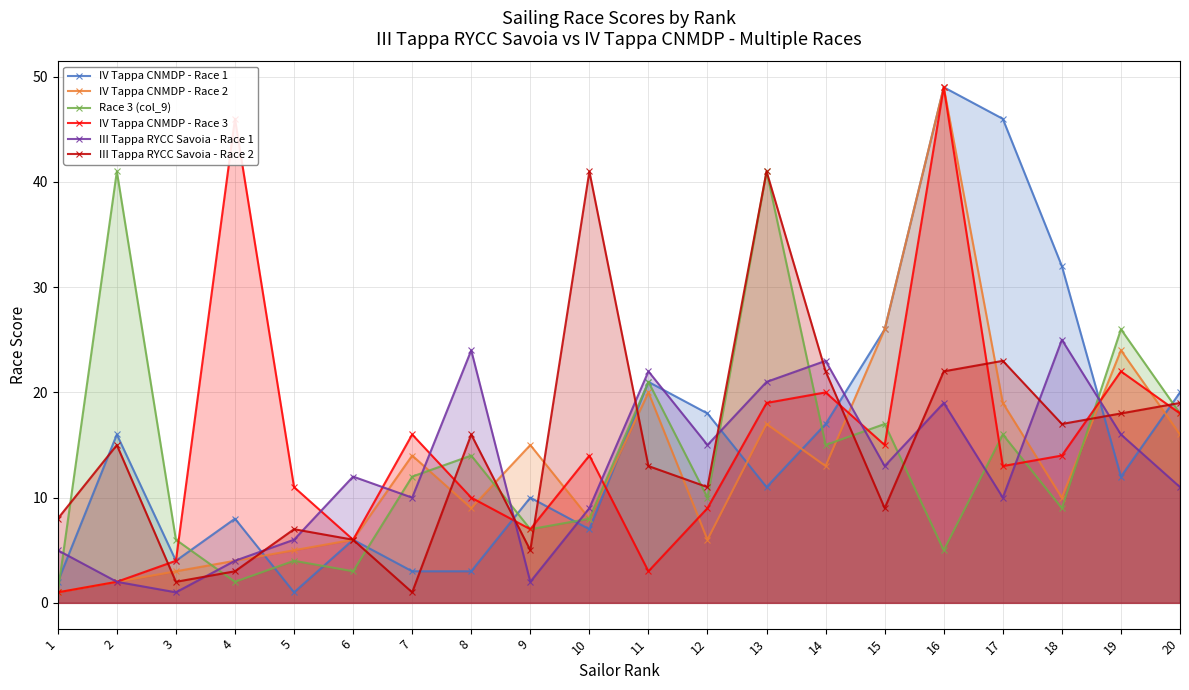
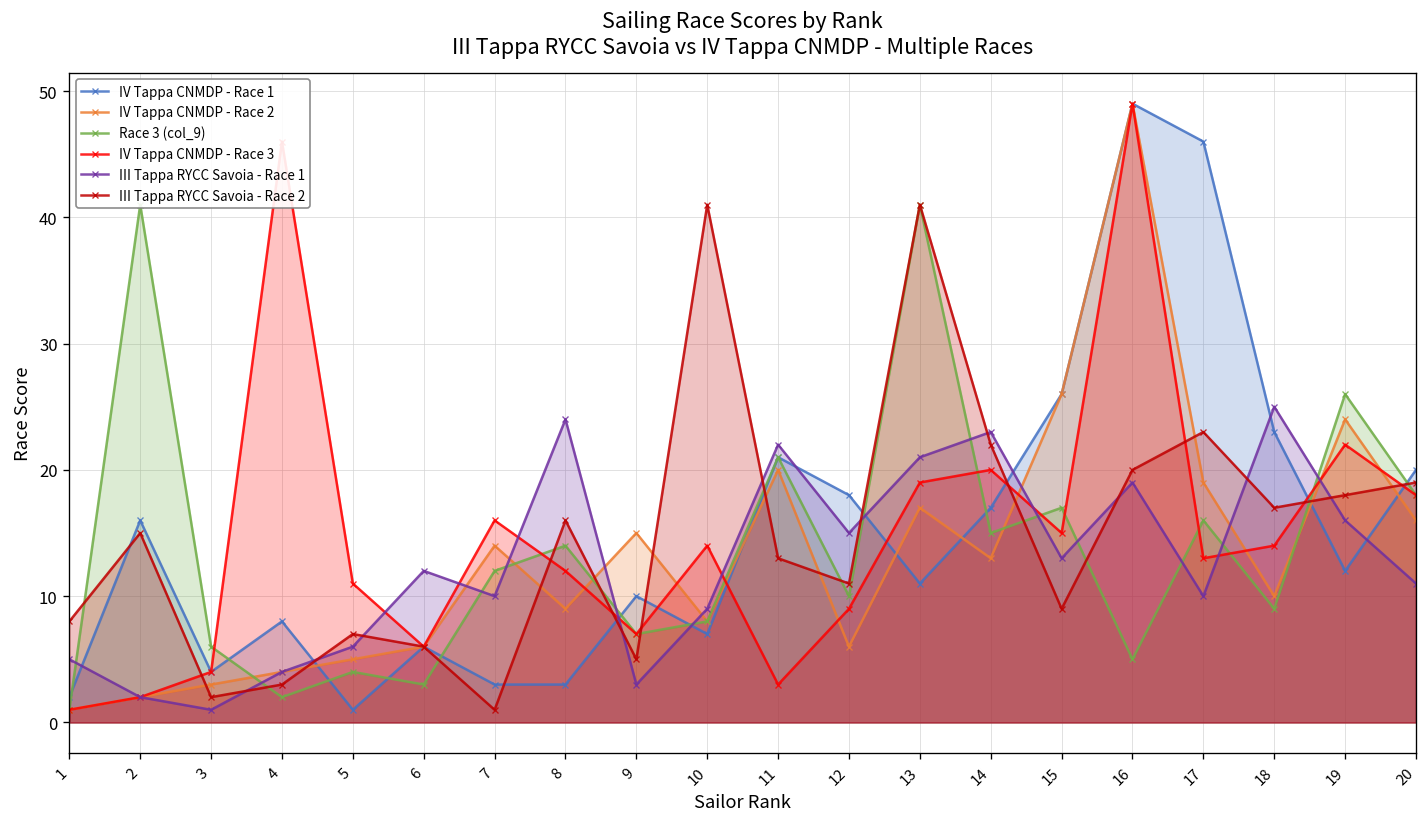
IV Tappa CNMDP - Race 3, 8: 10 -> 12
III Tappa RYCC Savoia - Race 1, 9: 2 -> 3
III Tappa RYCC Savoia - Race 2, 16: 22 -> 20
IV Tappa CNMDP - Race 1, 18: 32 -> 23
